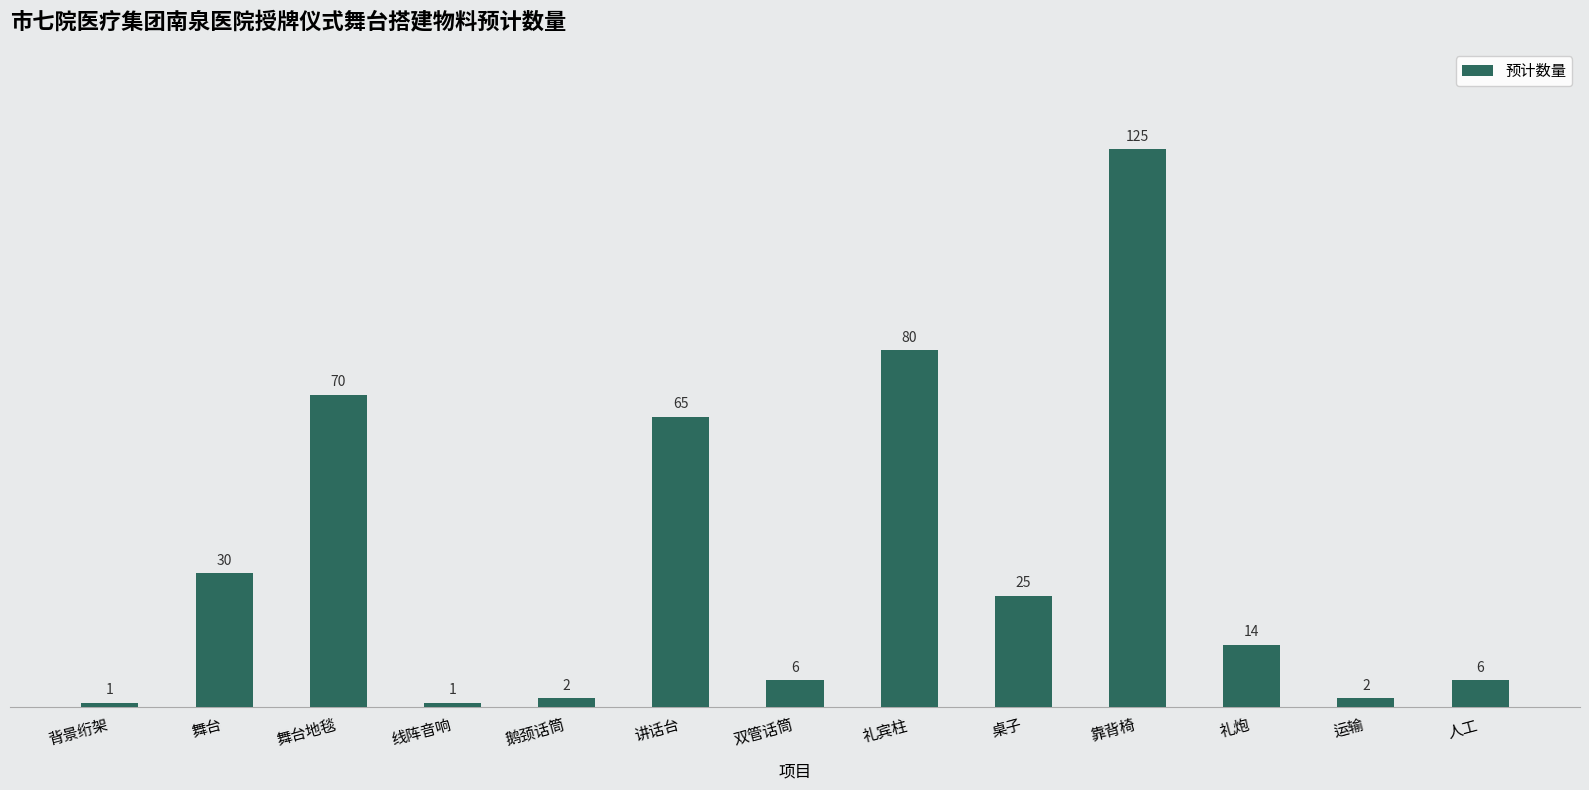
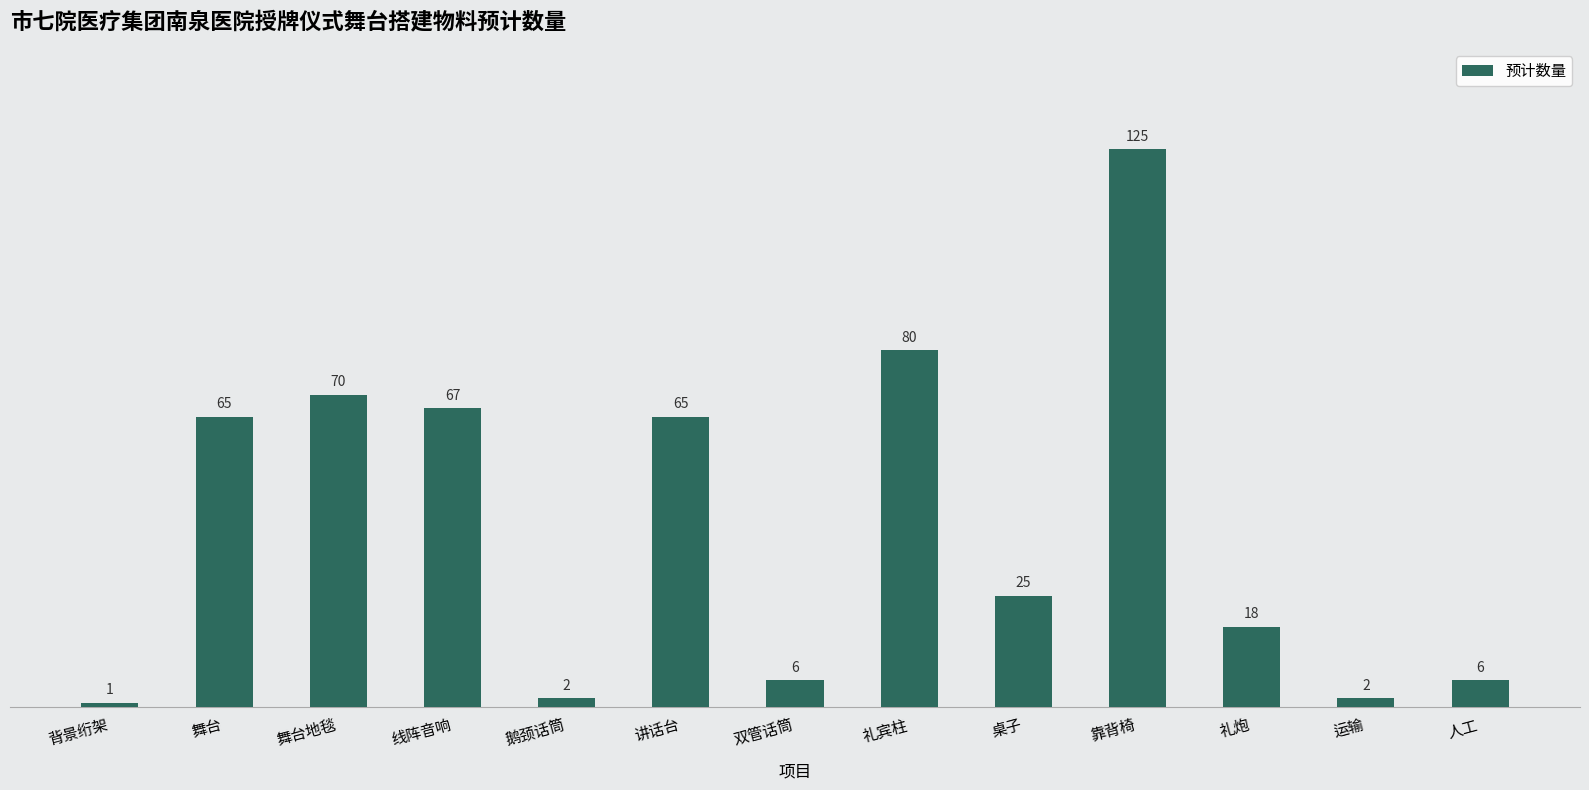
舞台: 30 -> 65
线阵音响: 1 -> 67
礼炮: 14 -> 18
